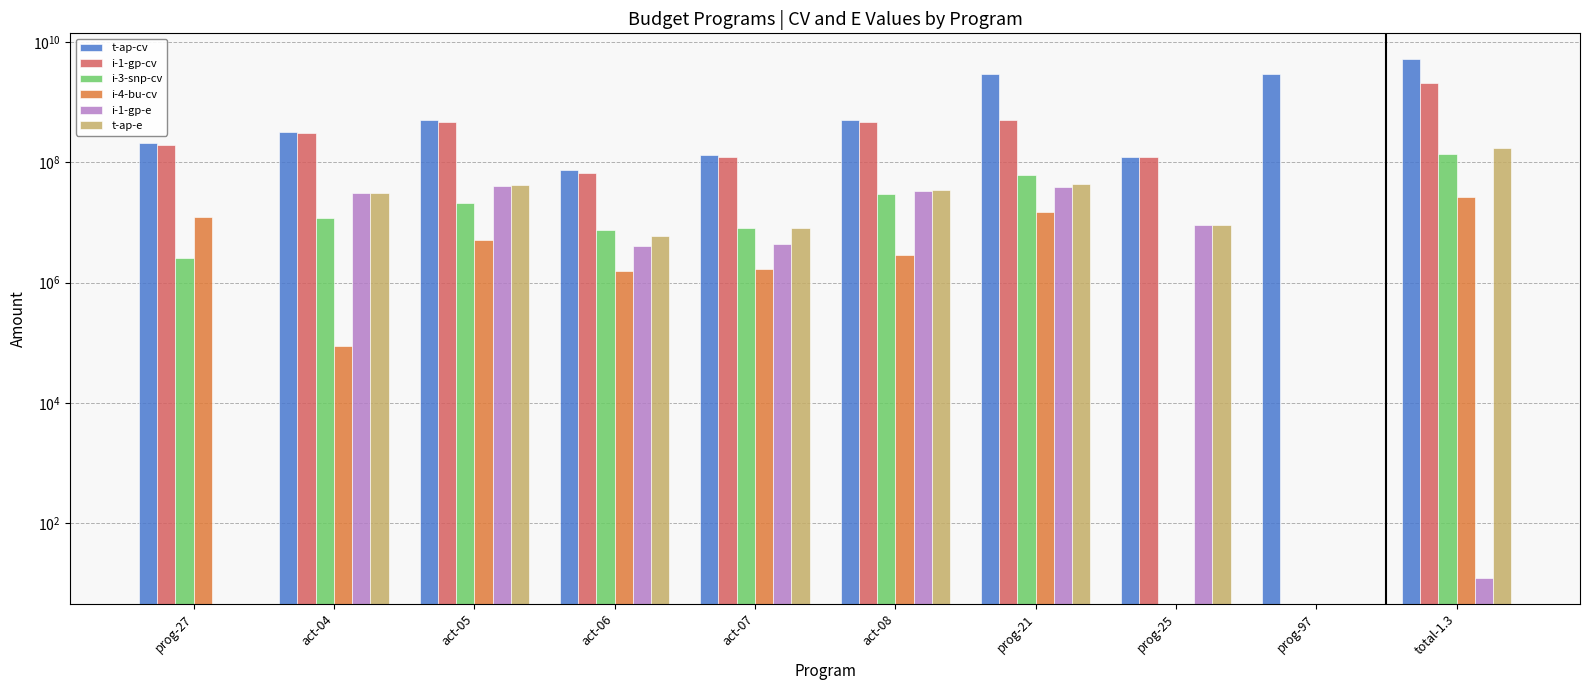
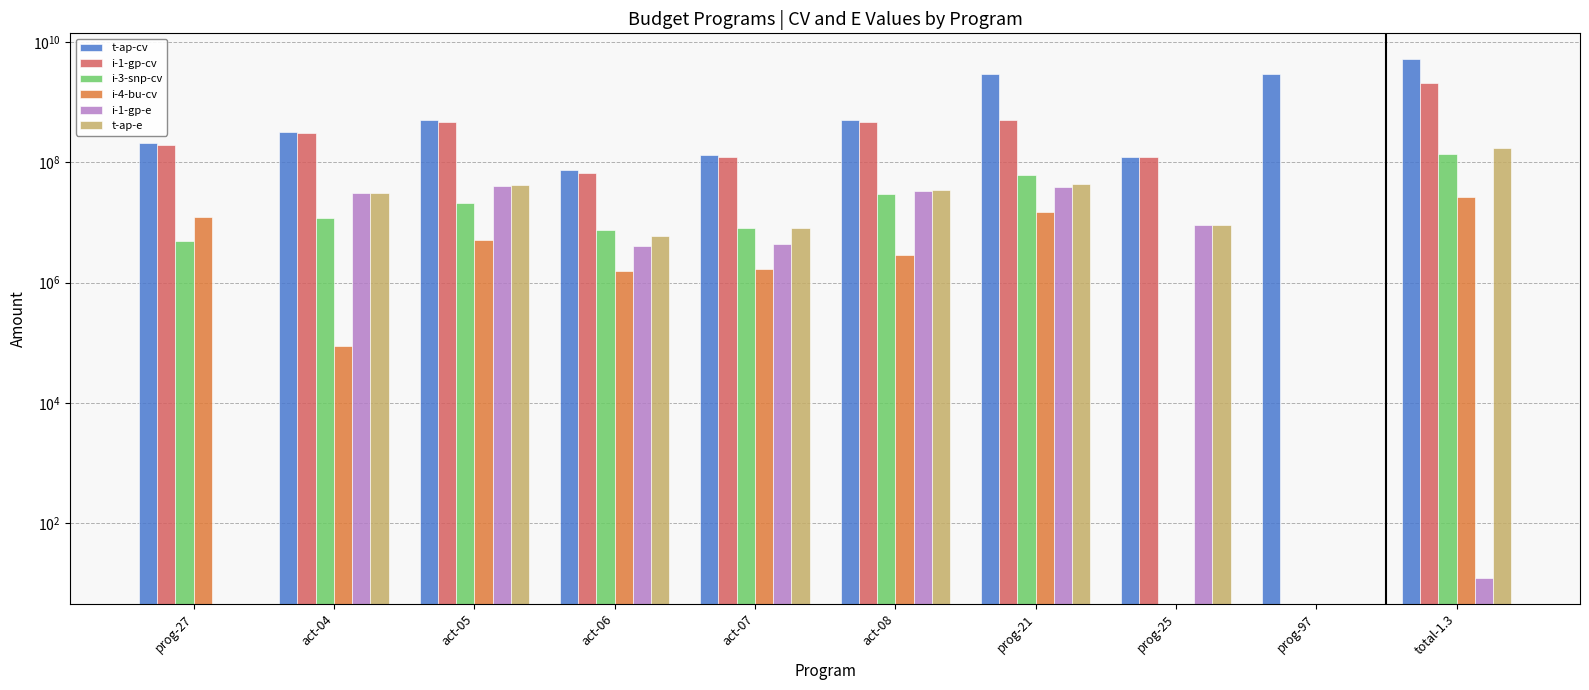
i-3-snp-cv, prog-27: 2600000 -> 5000000
